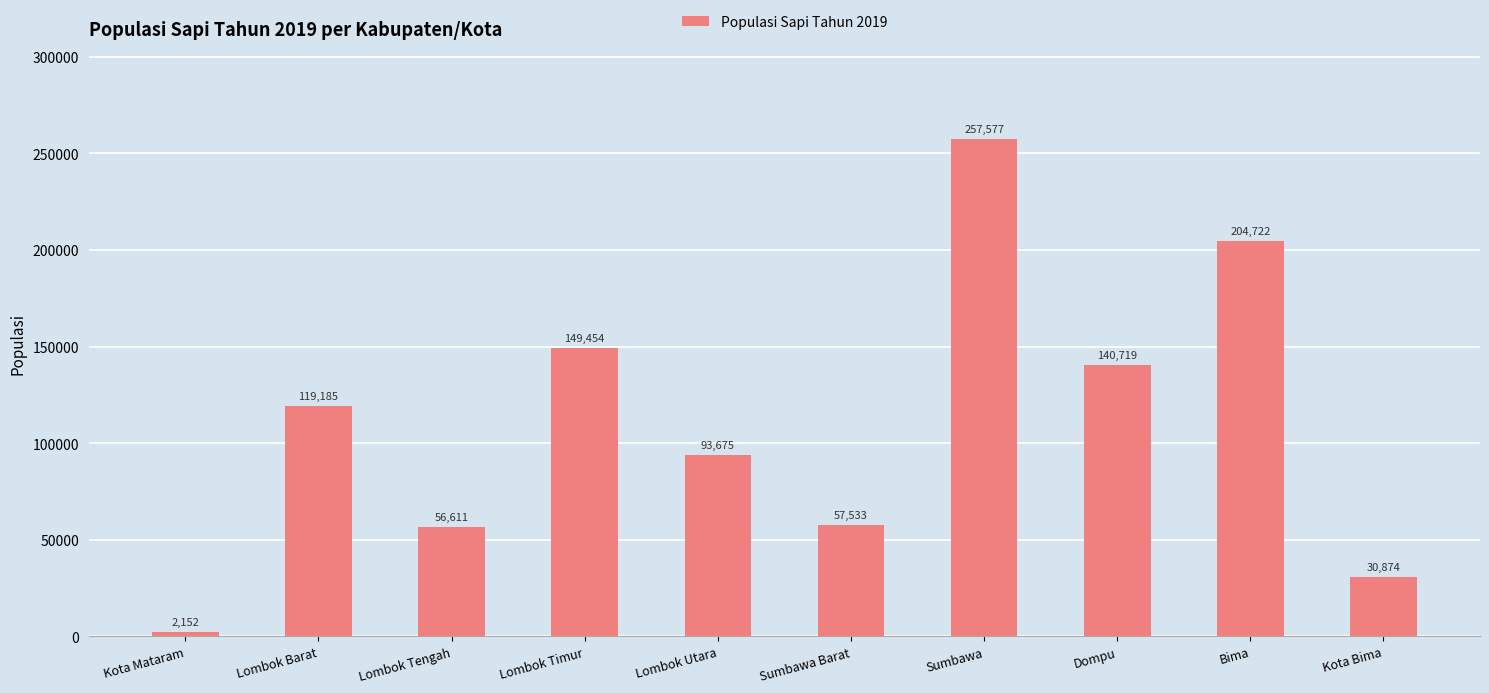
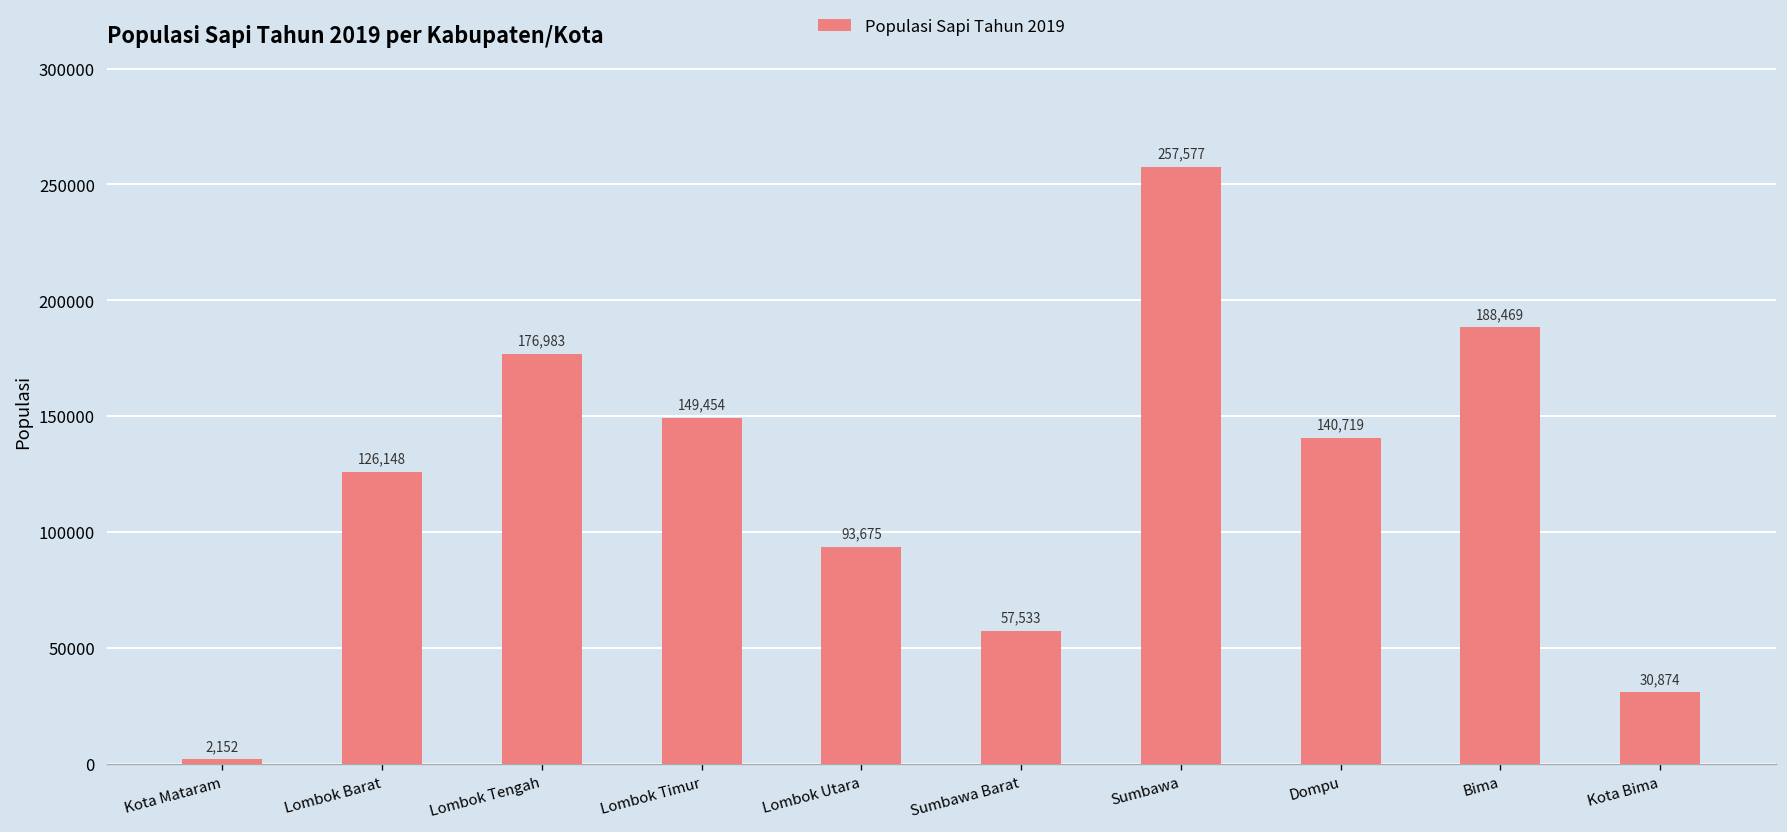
Lombok Barat: 119,185 -> 126,148
Lombok Tengah: 56,611 -> 176,983
Bima: 204,722 -> 188,469
